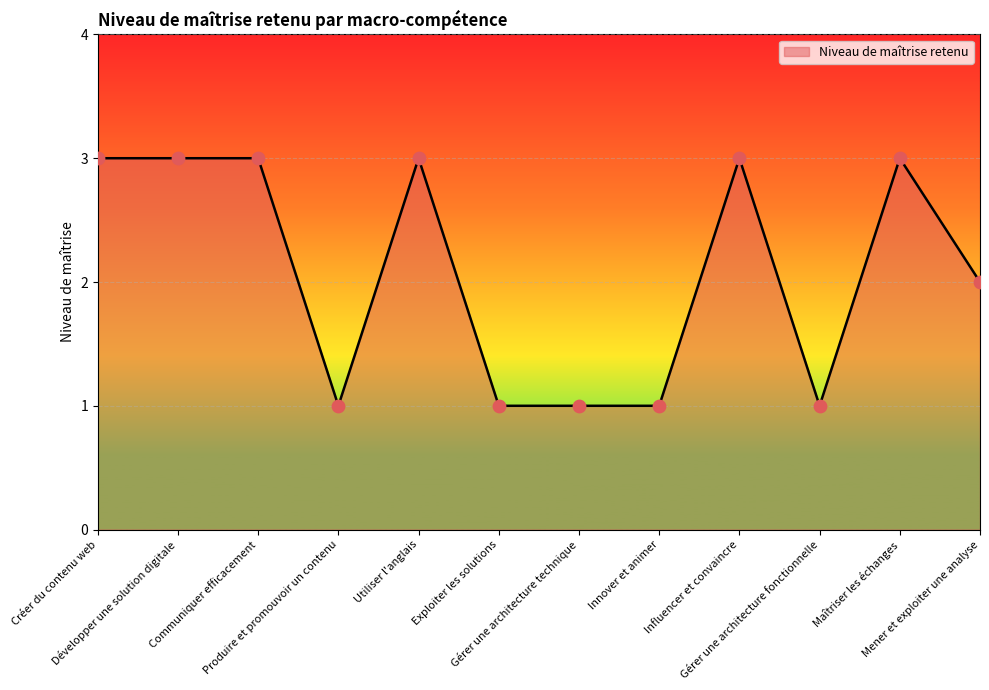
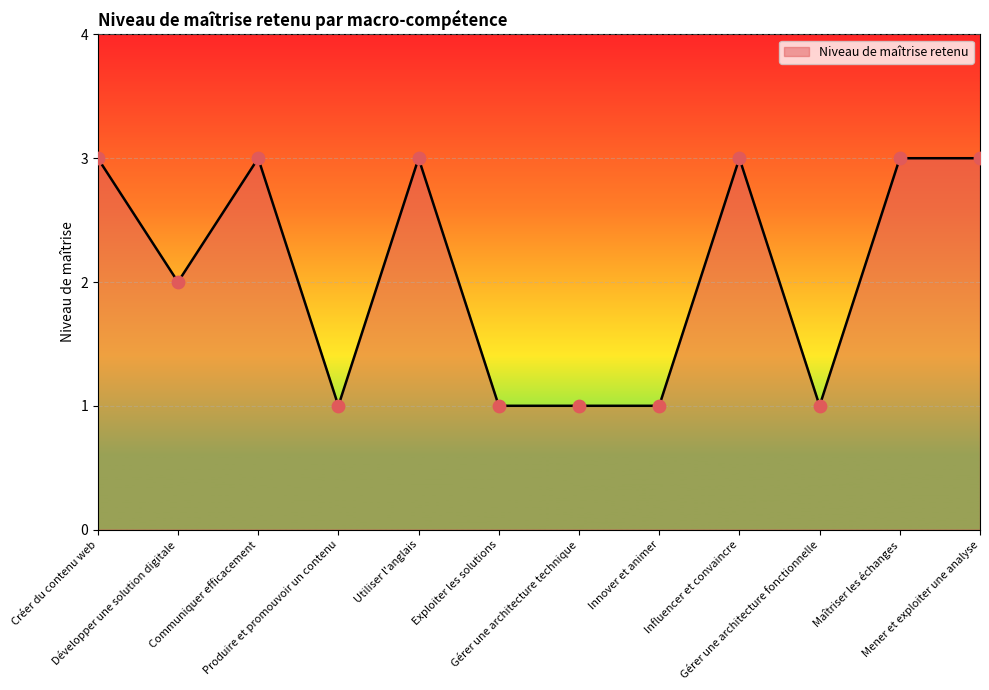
Développer une solution digitale: 3 -> 2
Mener et exploiter une analyse: 2 -> 3
